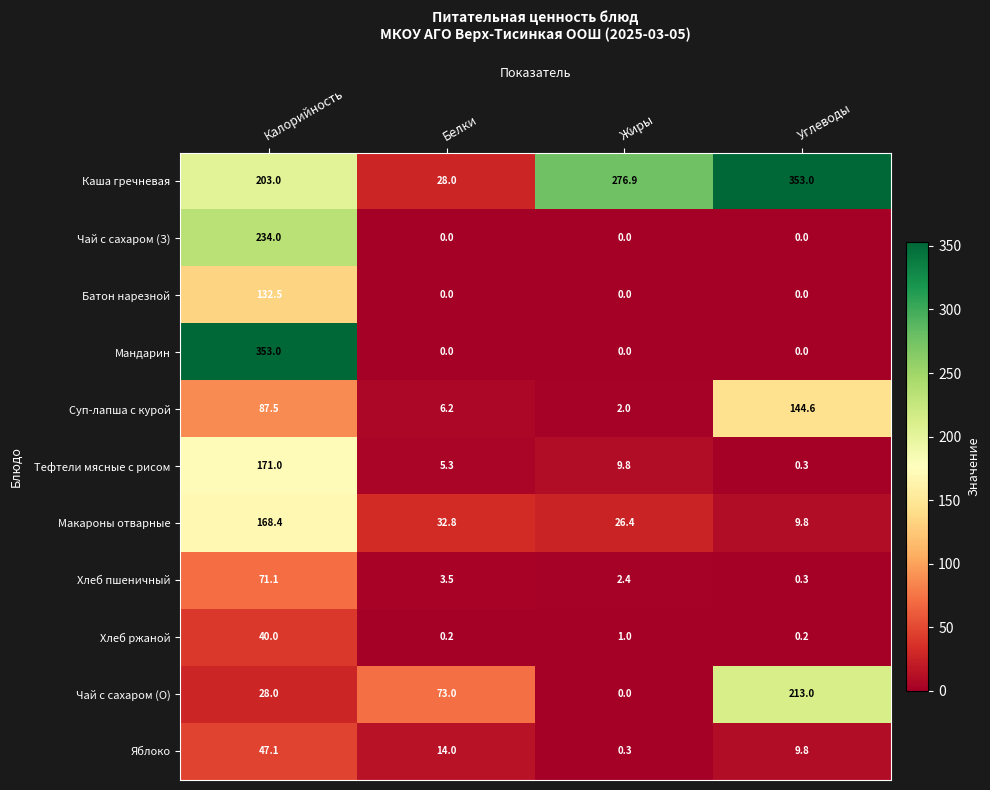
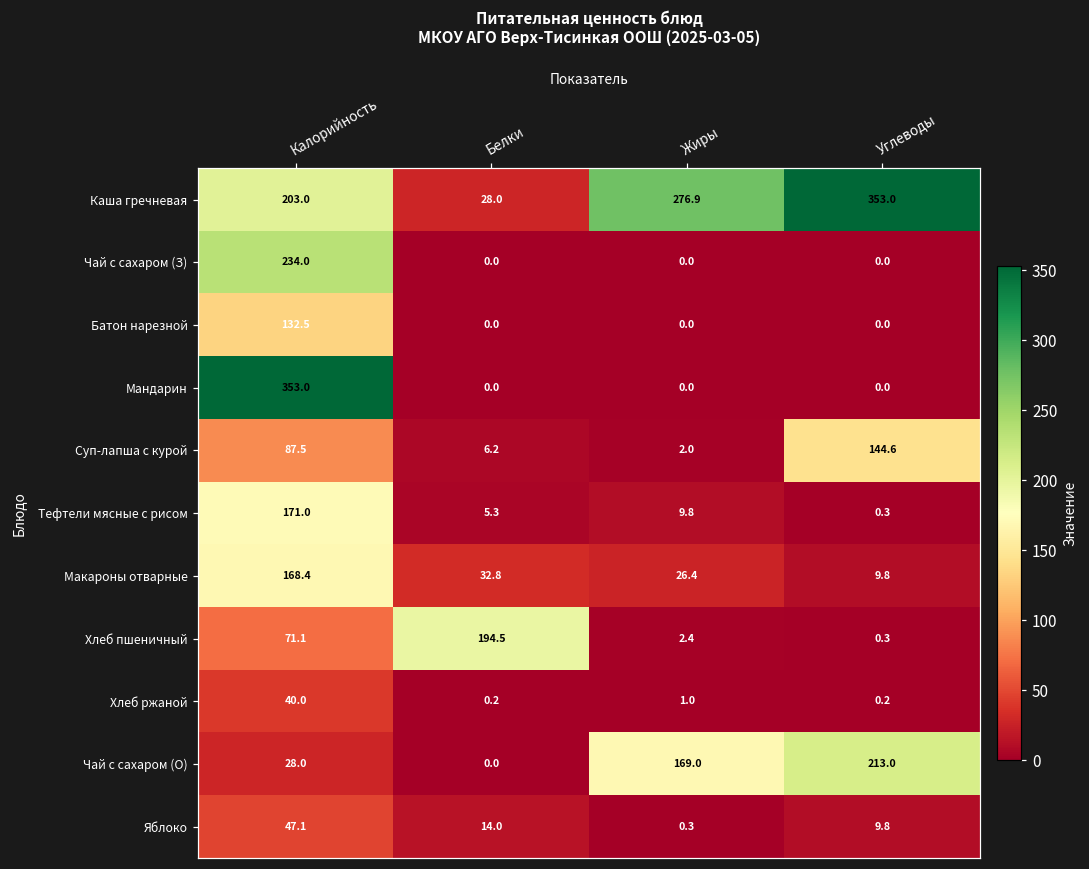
Хлеб пшеничный, Белки: 3.5 -> 194.5
Чай с сахаром (О), Белки: 73.0 -> 0.0
Чай с сахаром (О), Жиры: 0.0 -> 169.0
